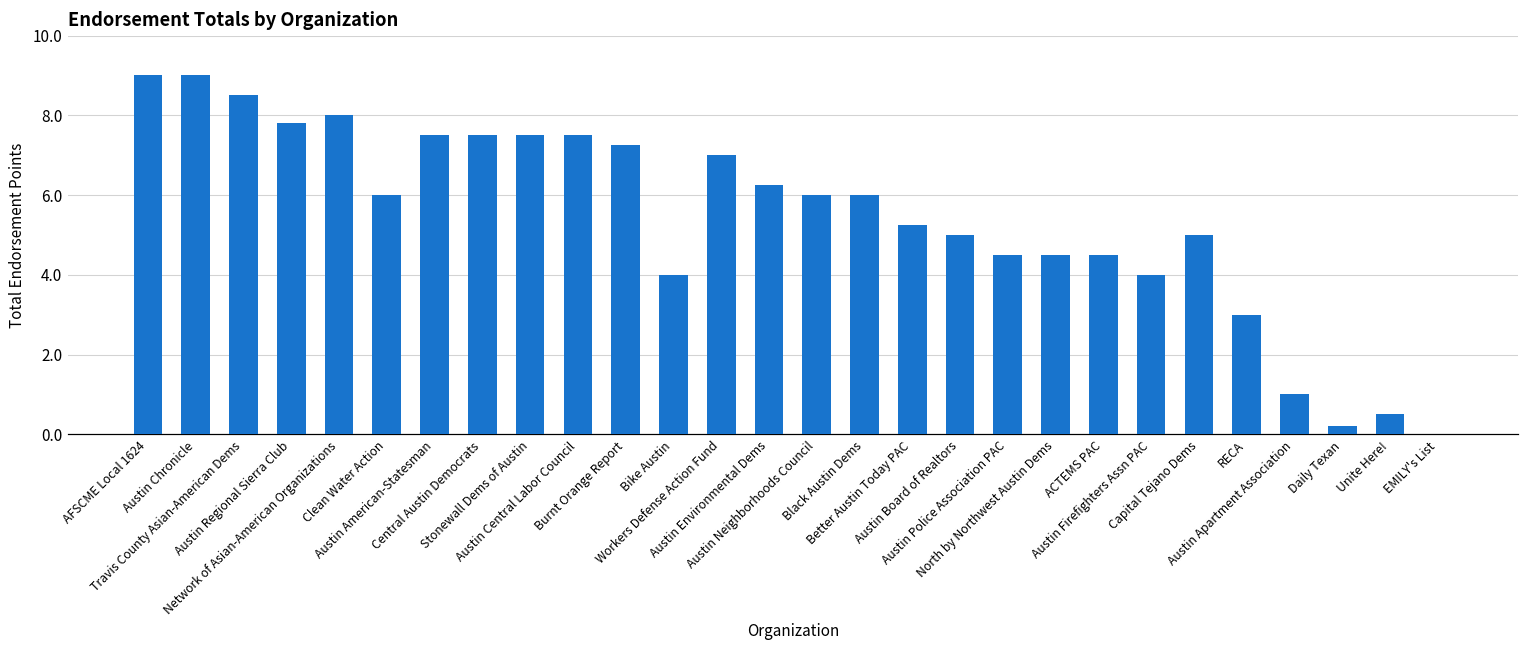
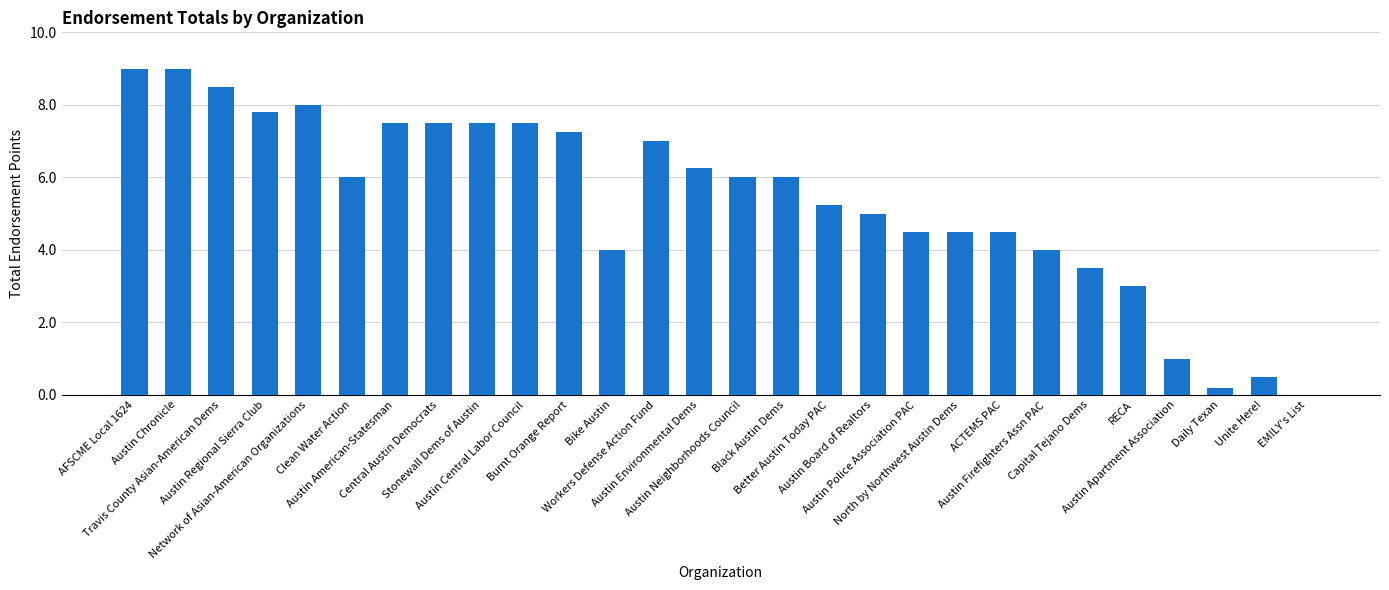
Capital Tejano Dems: 5.0 -> 3.5
